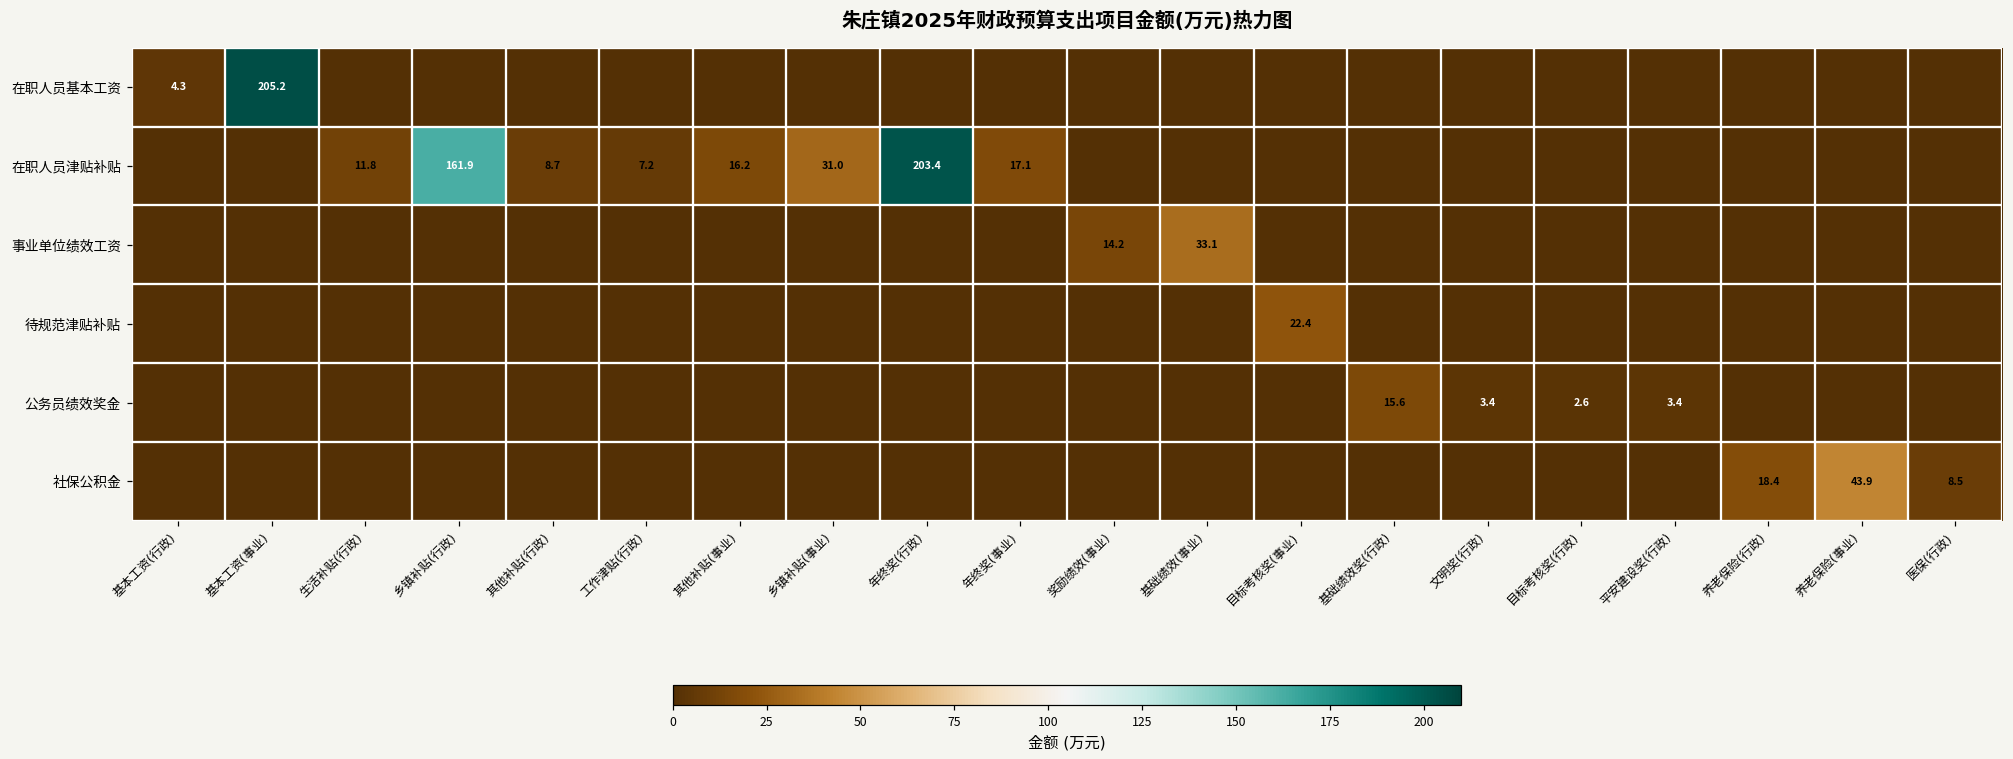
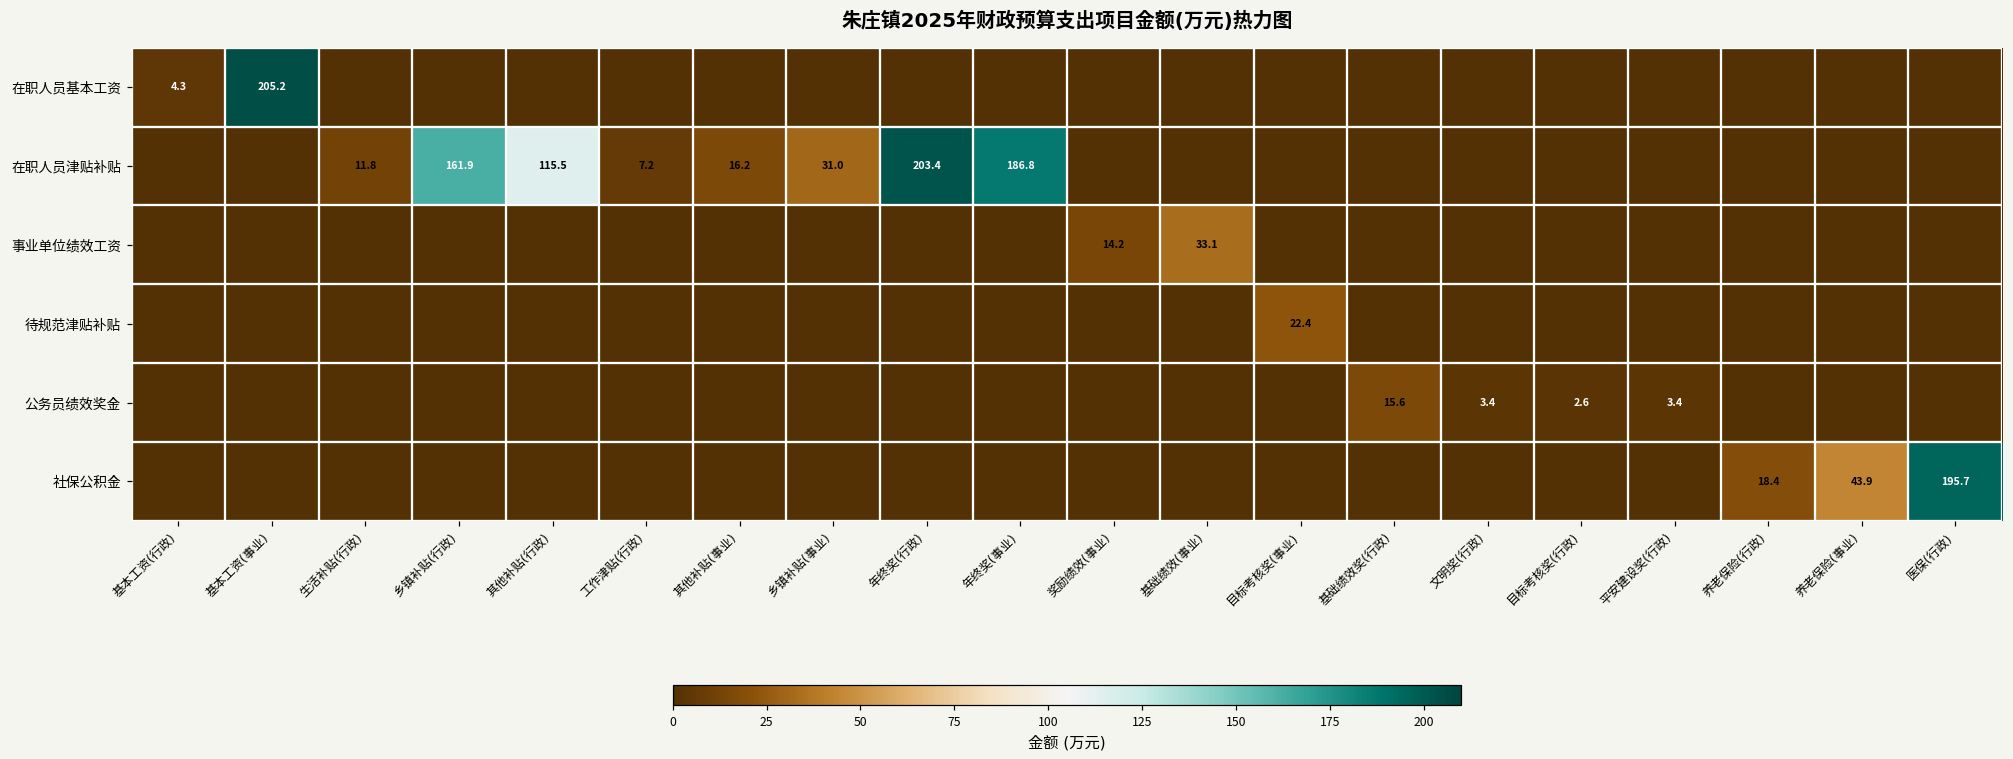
在职人员津贴补贴, 其他补贴(行政): 8.7 -> 115.5
在职人员津贴补贴, 年终奖(事业): 17.1 -> 186.8
社保公积金, 医保(行政): 8.5 -> 195.7
